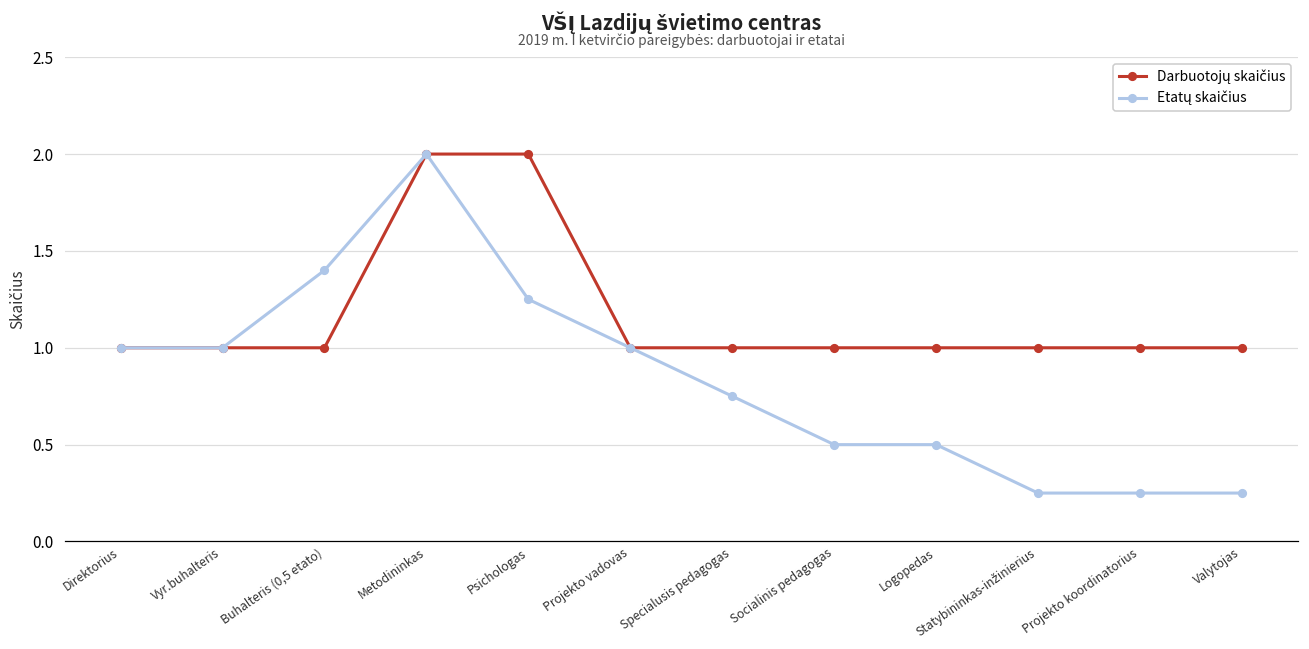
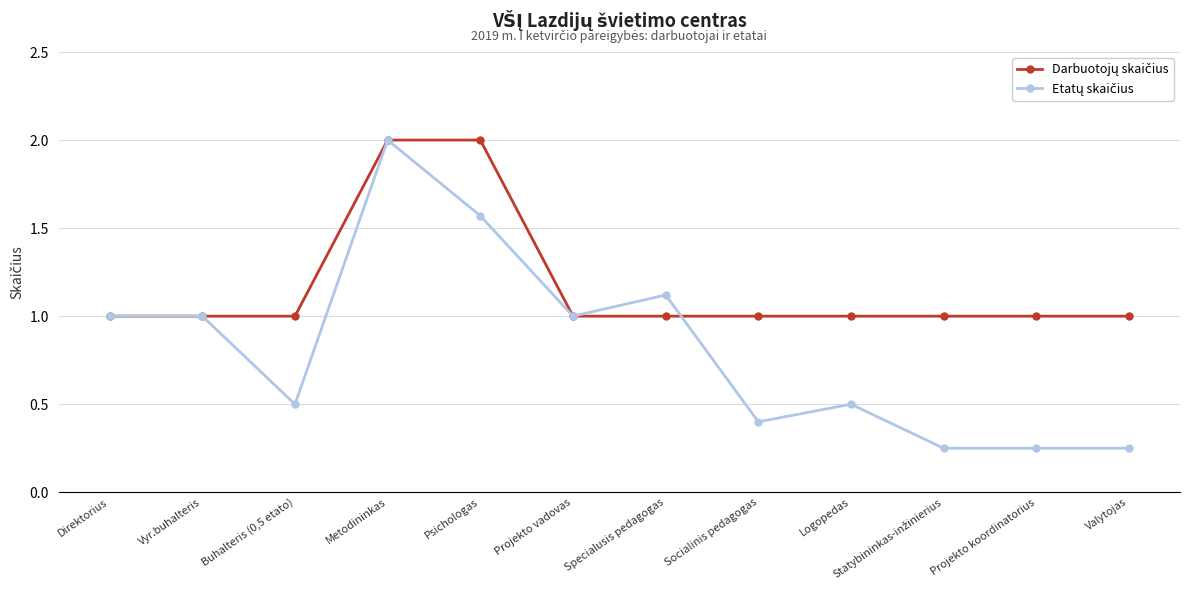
Etatų skaičius, Buhalteris (0,5 etato): 1.4 -> 0.5
Etatų skaičius, Psichologas: 1.25 -> 1.57
Etatų skaičius, Specialusis pedagogas: 0.75 -> 1.12
Etatų skaičius, Socialinis pedagogas: 0.5 -> 0.4
